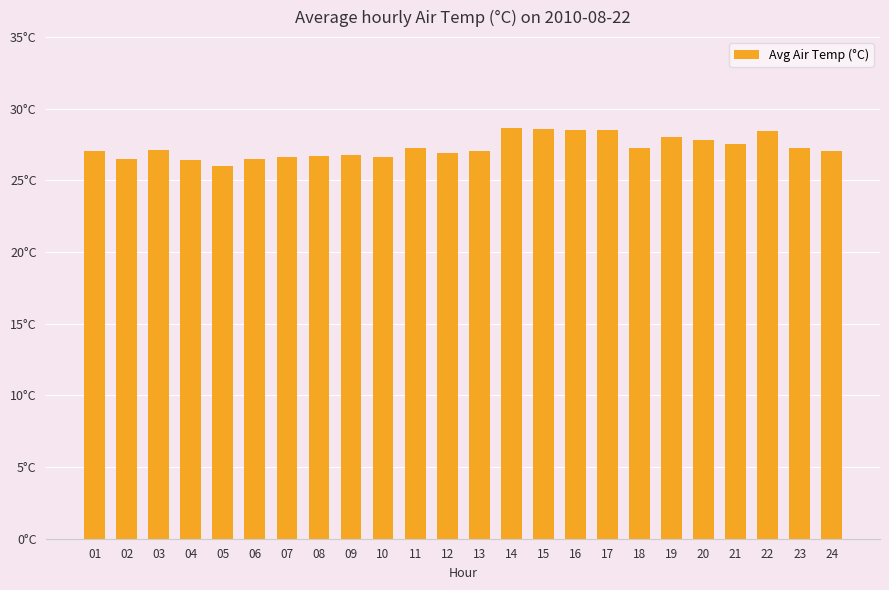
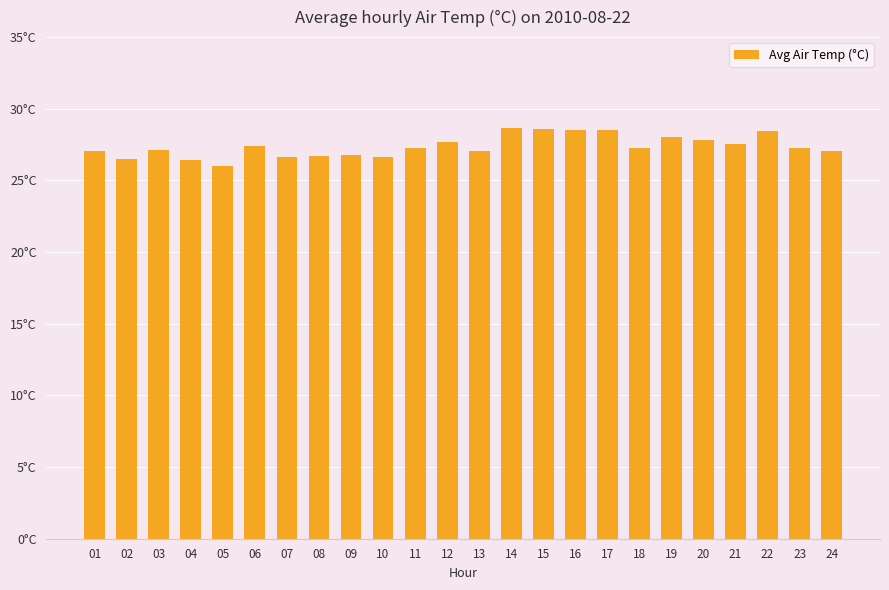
06: 26.5°C -> 27.4°C
12: 26.9°C -> 27.7°C
